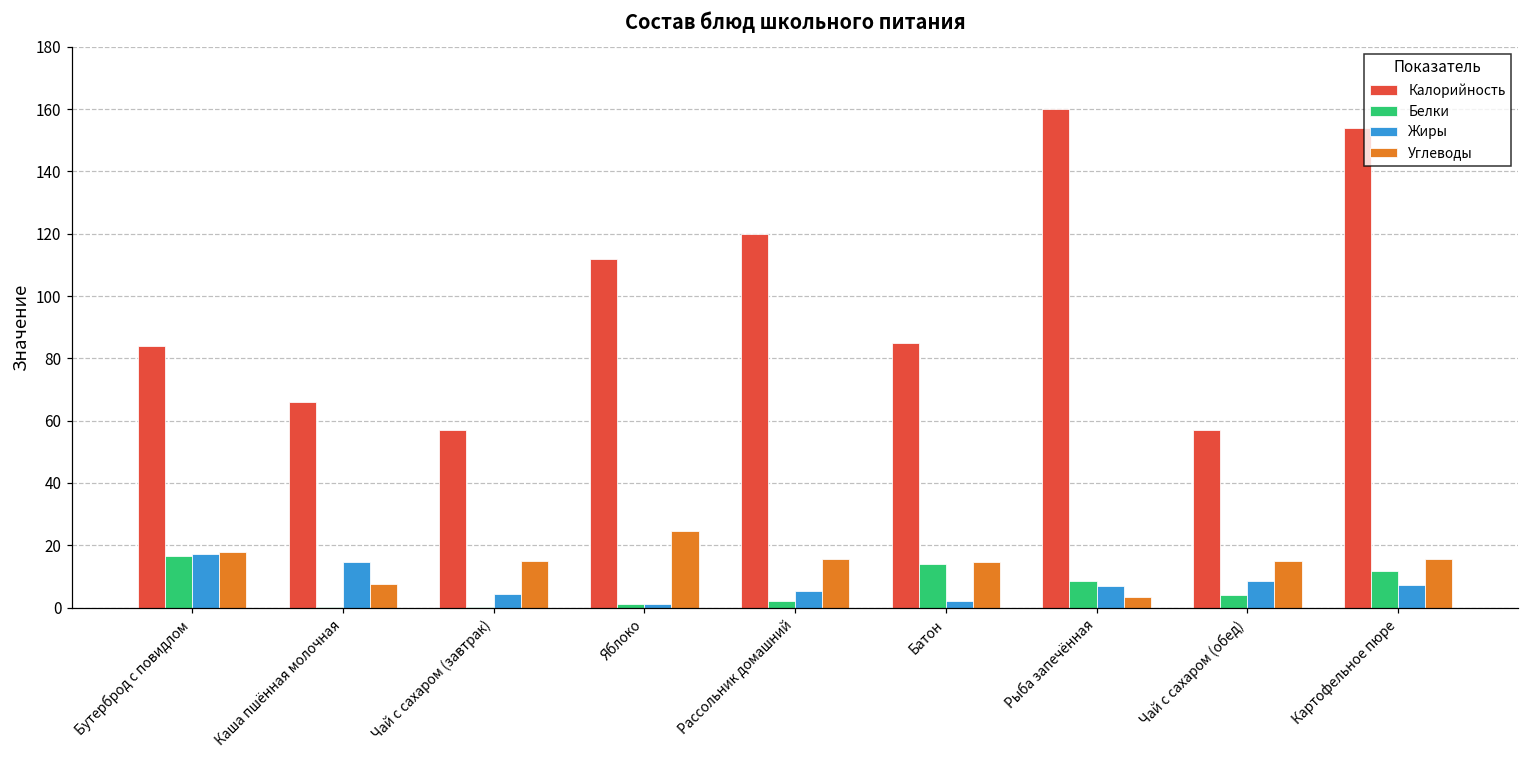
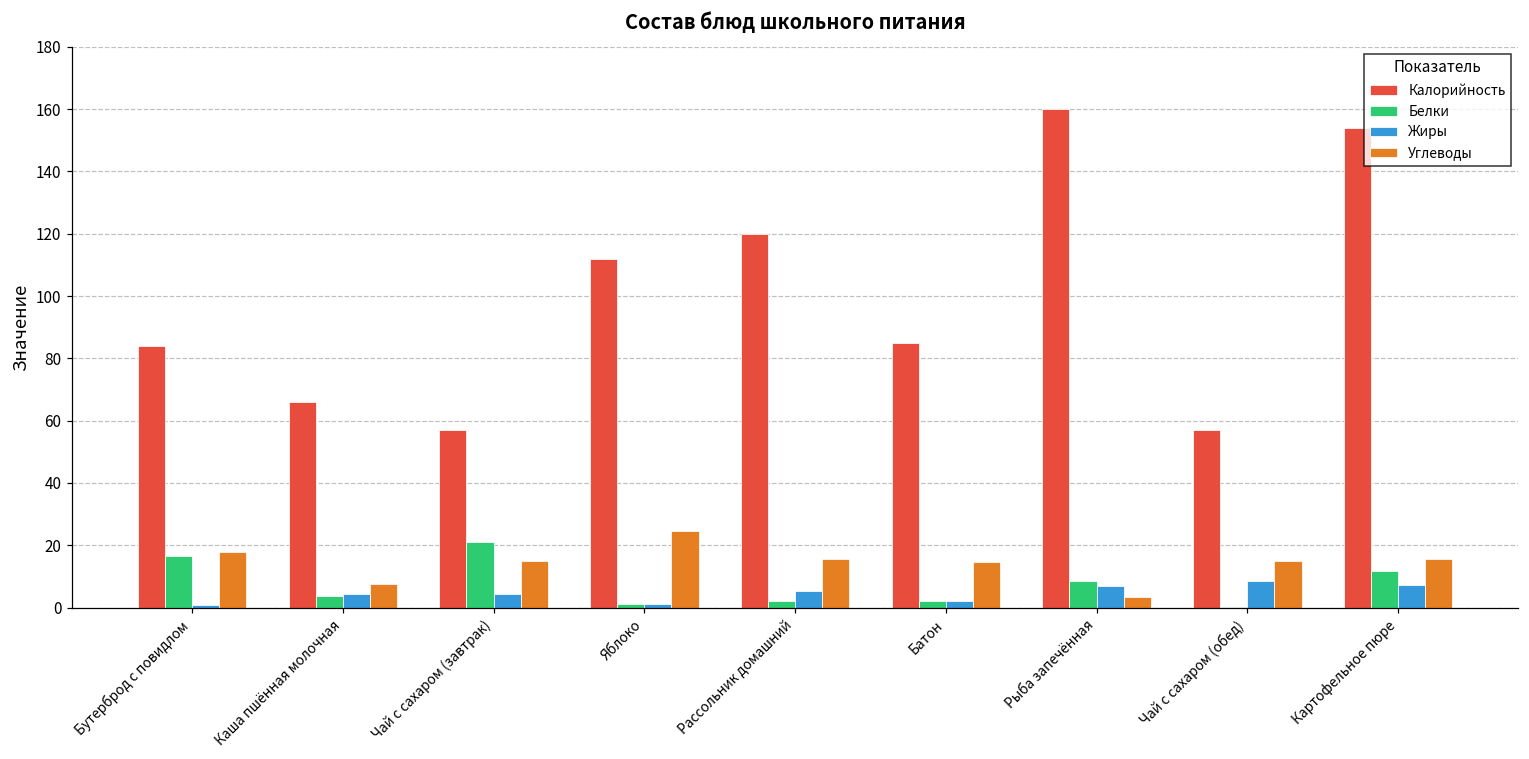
Жиры, Бутерброд с повидлом: 17 -> 1
Белки, Каша пшённая молочная: 0 -> 4
Жиры, Каша пшённая молочная: 15 -> 4
Белки, Чай с сахаром (завтрак): 0 -> 21
Белки, Батон: 14 -> 2
Белки, Чай с сахаром (обед): 4 -> 0
